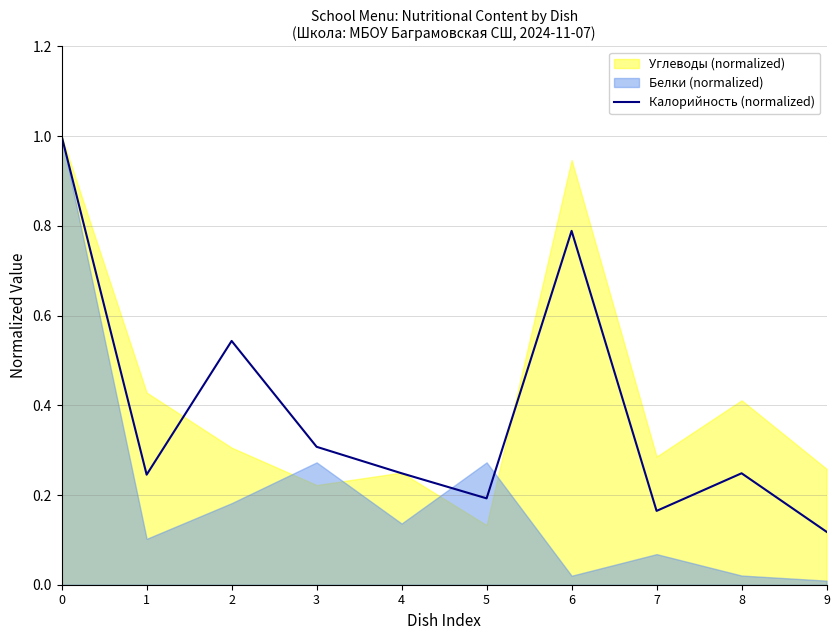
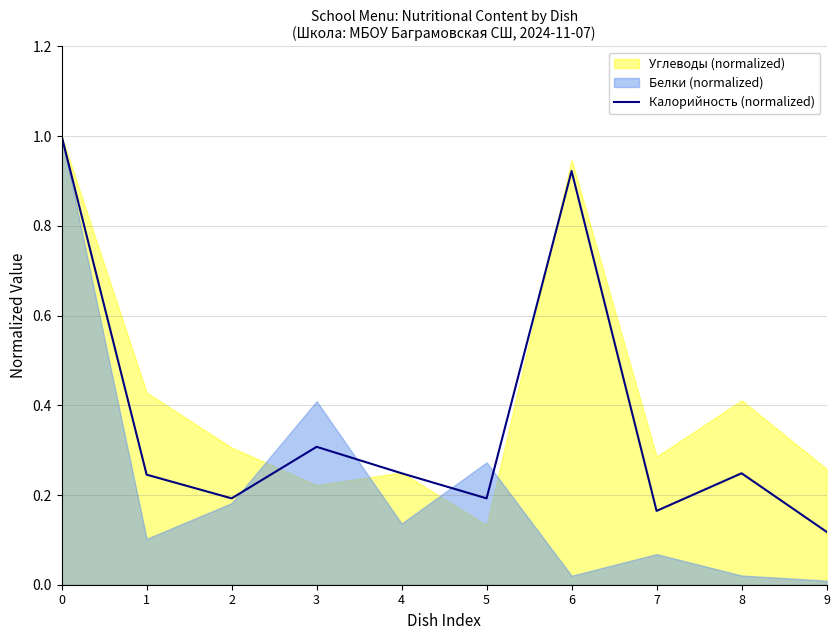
Калорийность (normalized), 2: 0.54 -> 0.19
Белки (normalized), 3: 0.27 -> 0.41
Калорийность (normalized), 6: 0.79 -> 0.92
